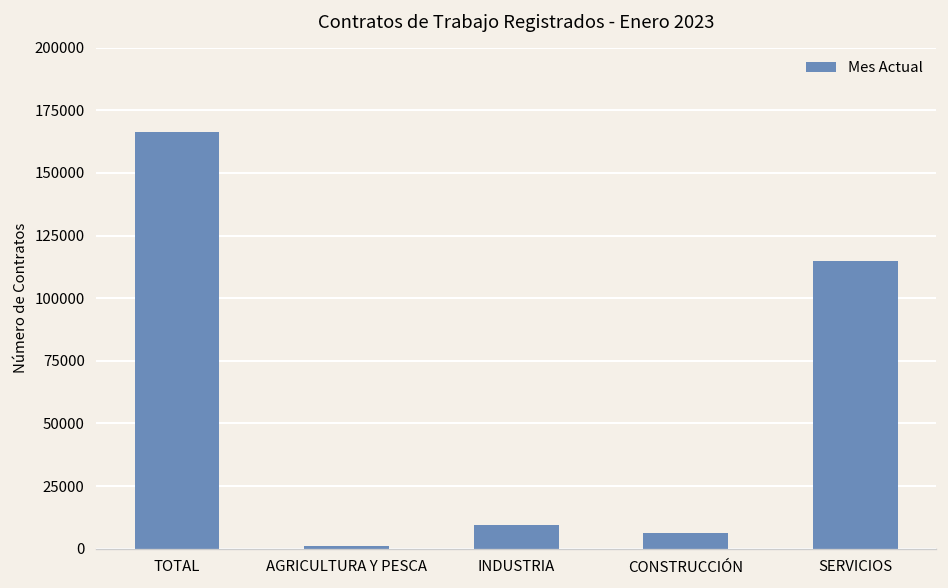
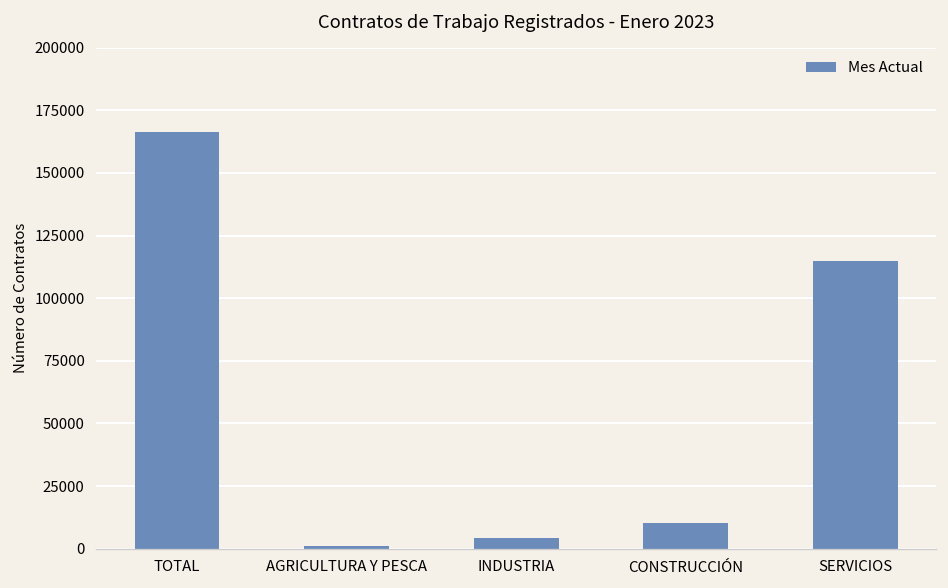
INDUSTRIA: 10000 -> 4000
CONSTRUCCIÓN: 6000 -> 10000
